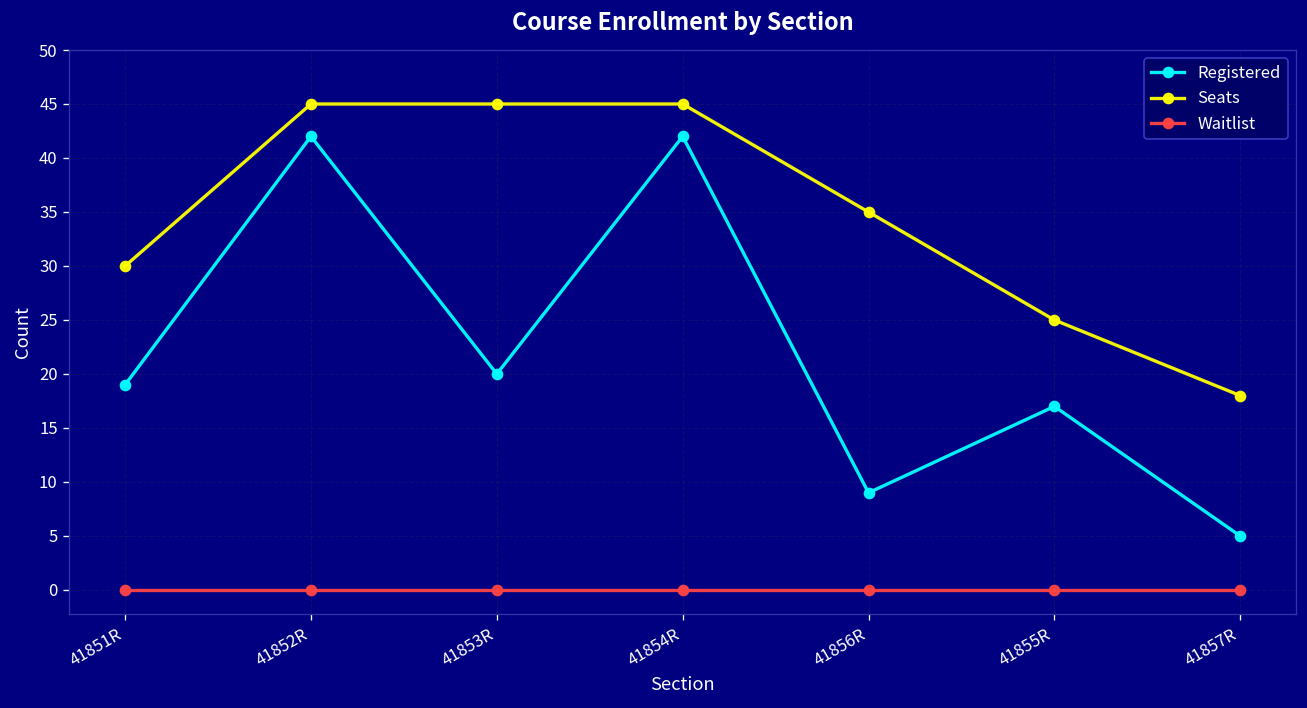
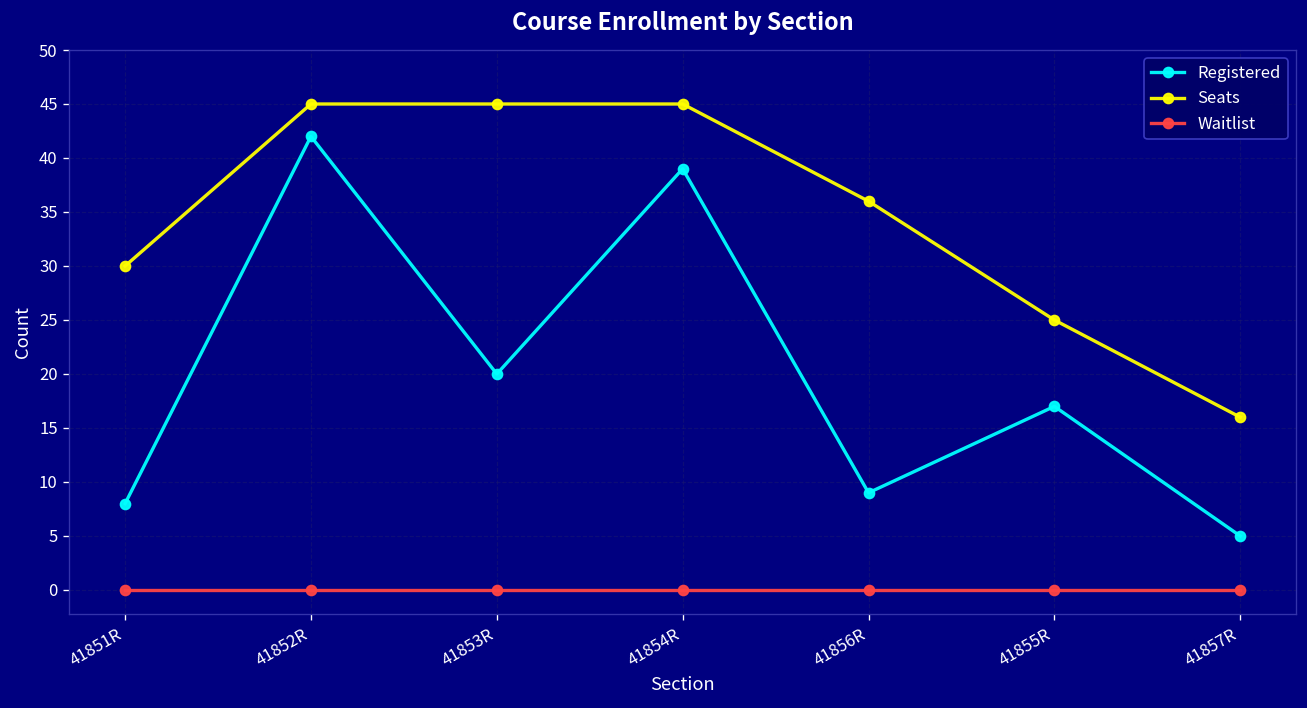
Registered, 41851R: 19 -> 8
Registered, 41854R: 42 -> 39
Seats, 41856R: 35 -> 36
Seats, 41857R: 18 -> 16
